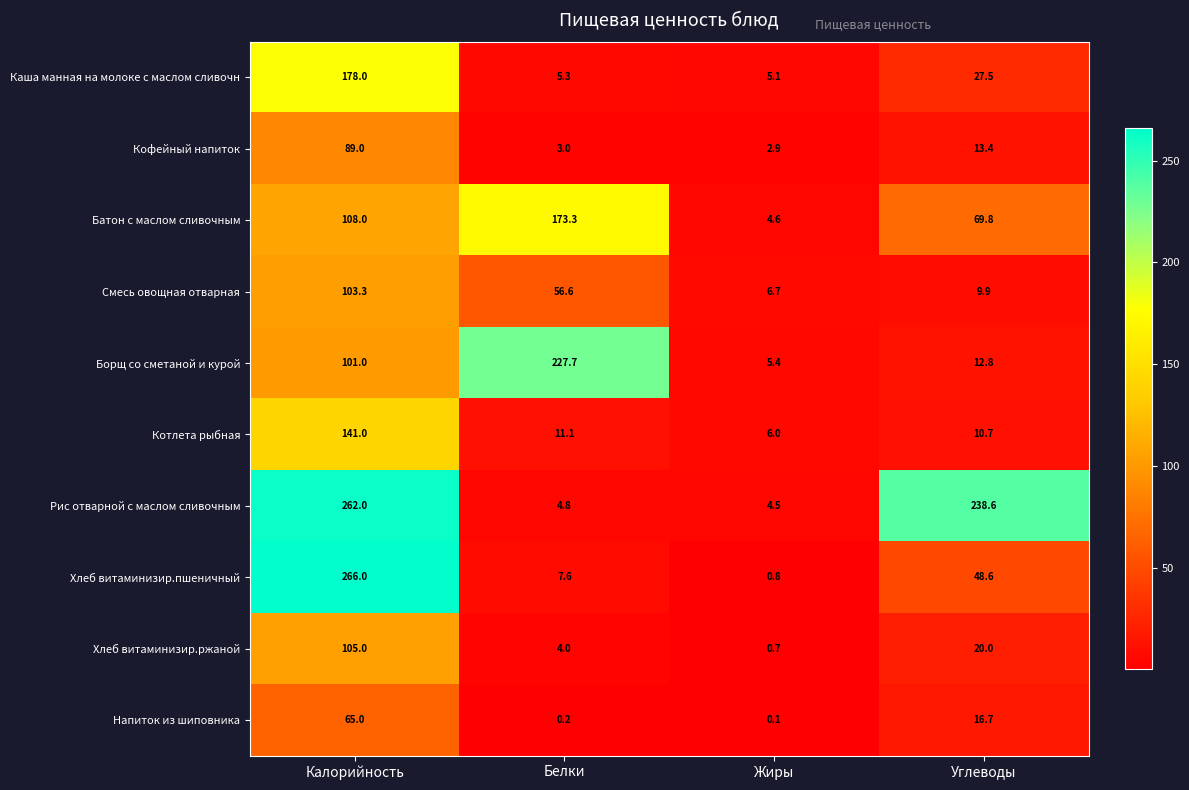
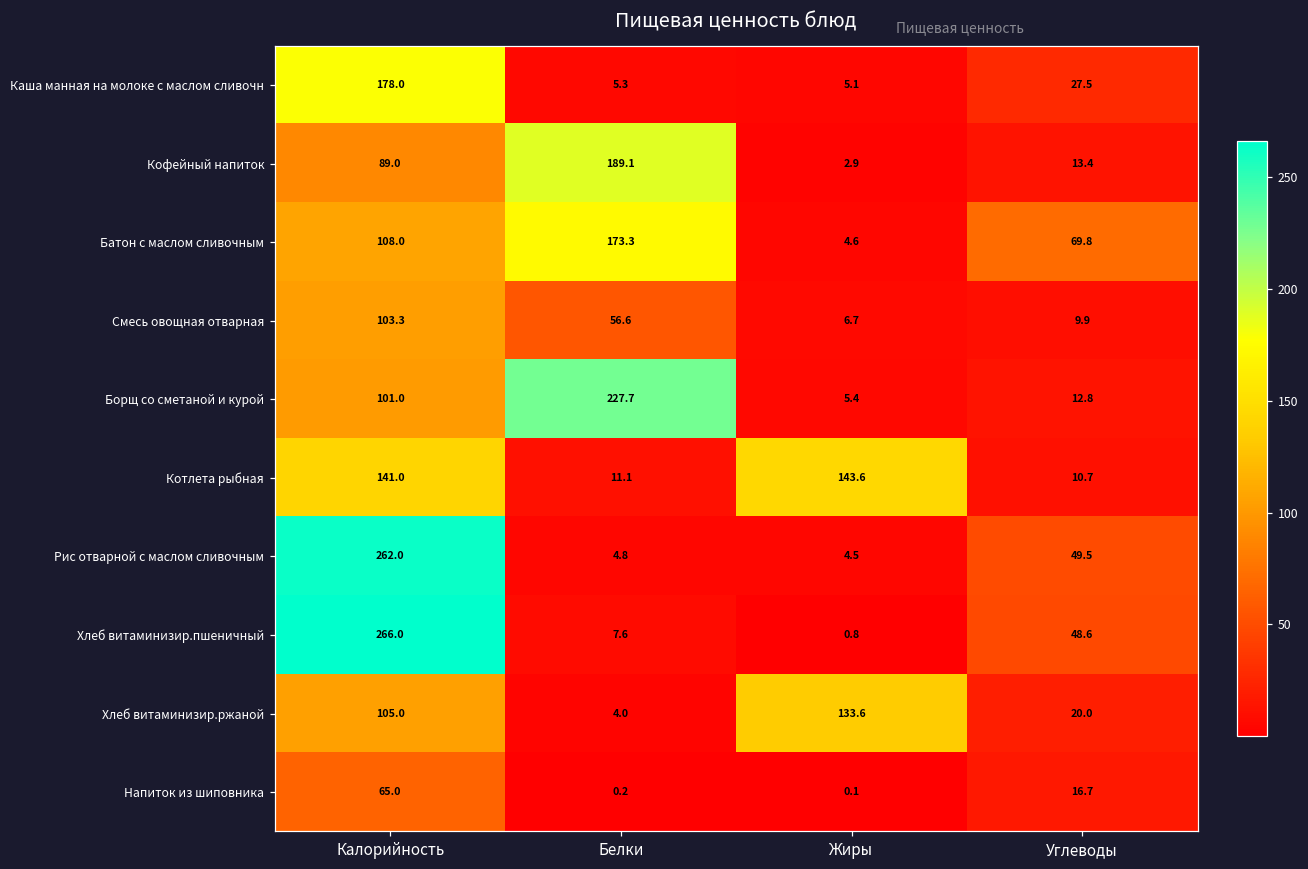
Кофейный напиток, Белки: 3.0 -> 189.1
Котлета рыбная, Жиры: 6.0 -> 143.6
Рис отварной с маслом сливочным, Углеводы: 238.6 -> 49.5
Хлеб витаминизир.ржаной, Жиры: 0.7 -> 133.6
